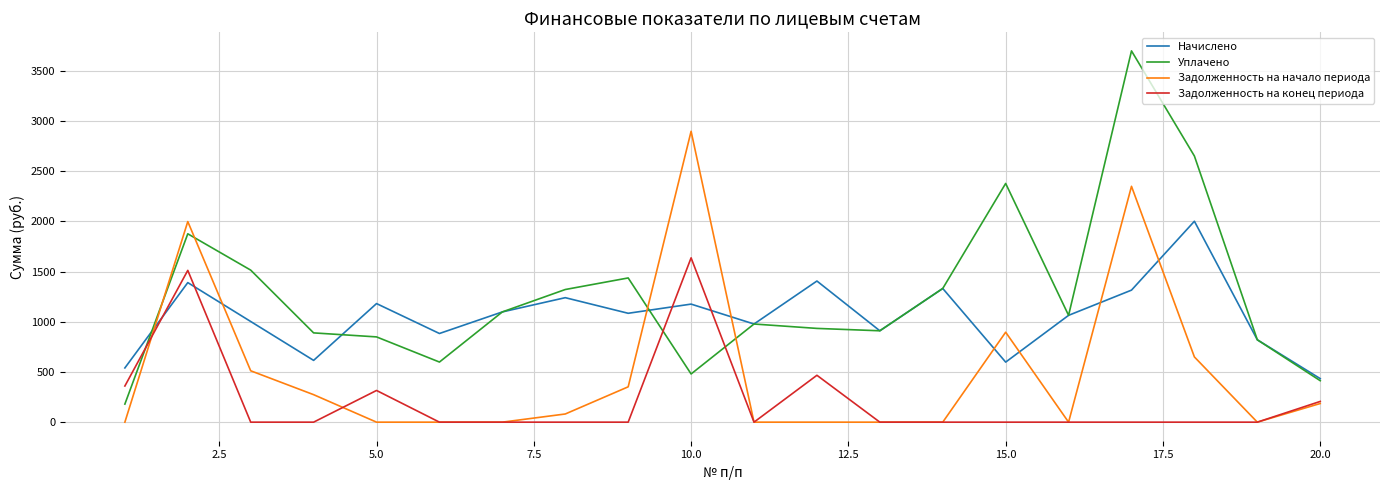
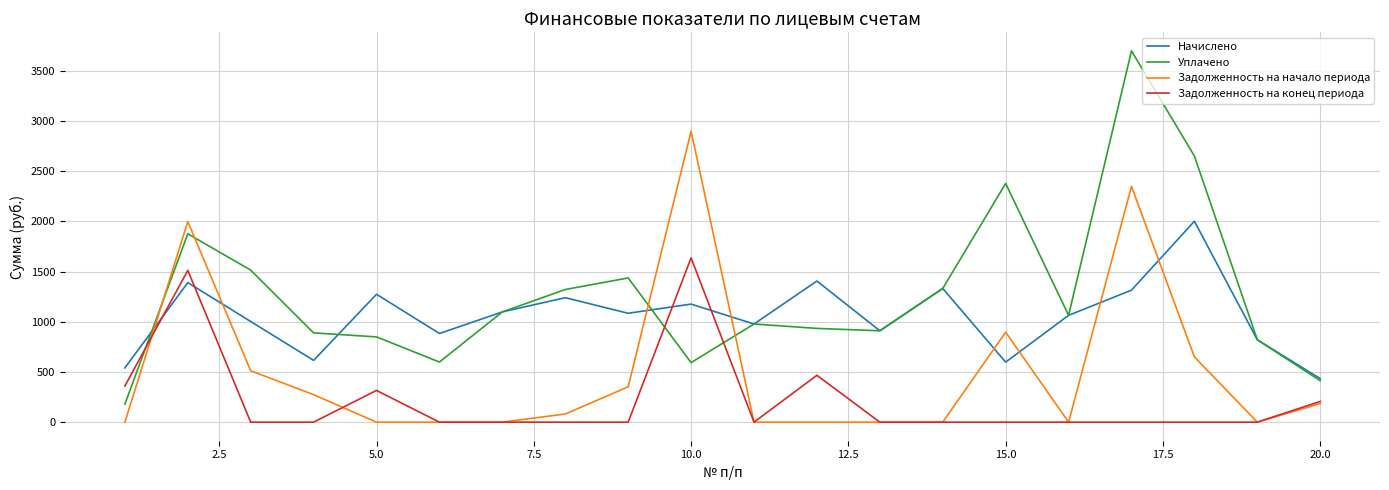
Начислено, 5.0: 1180 -> 1270
Уплачено, 10.0: 480 -> 590
